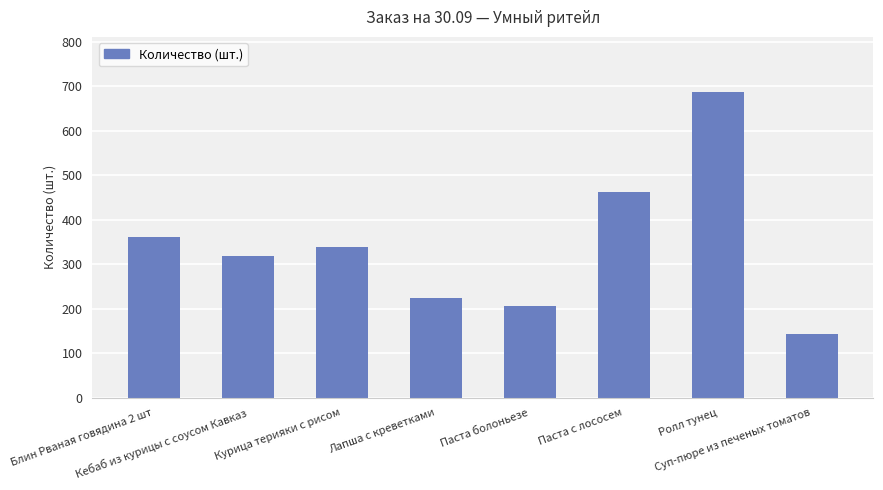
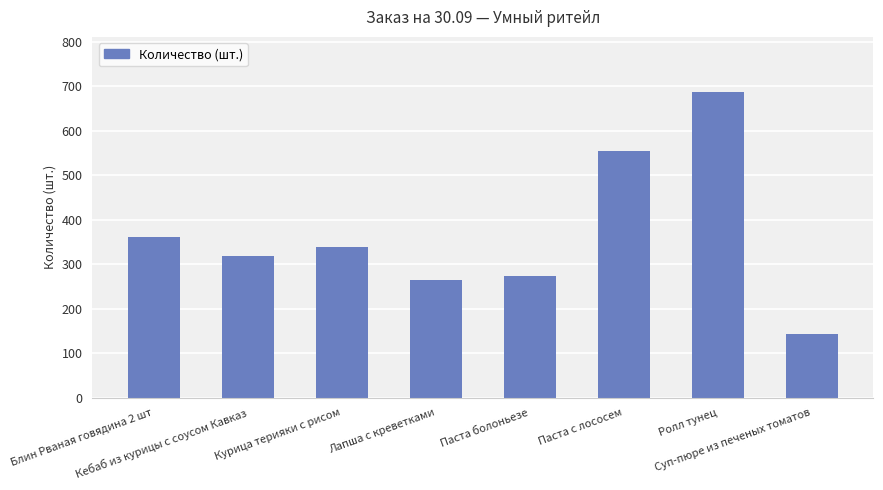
Лапша с креветками: 220 -> 260
Паста болоньезе: 210 -> 270
Паста с лососем: 460 -> 550
